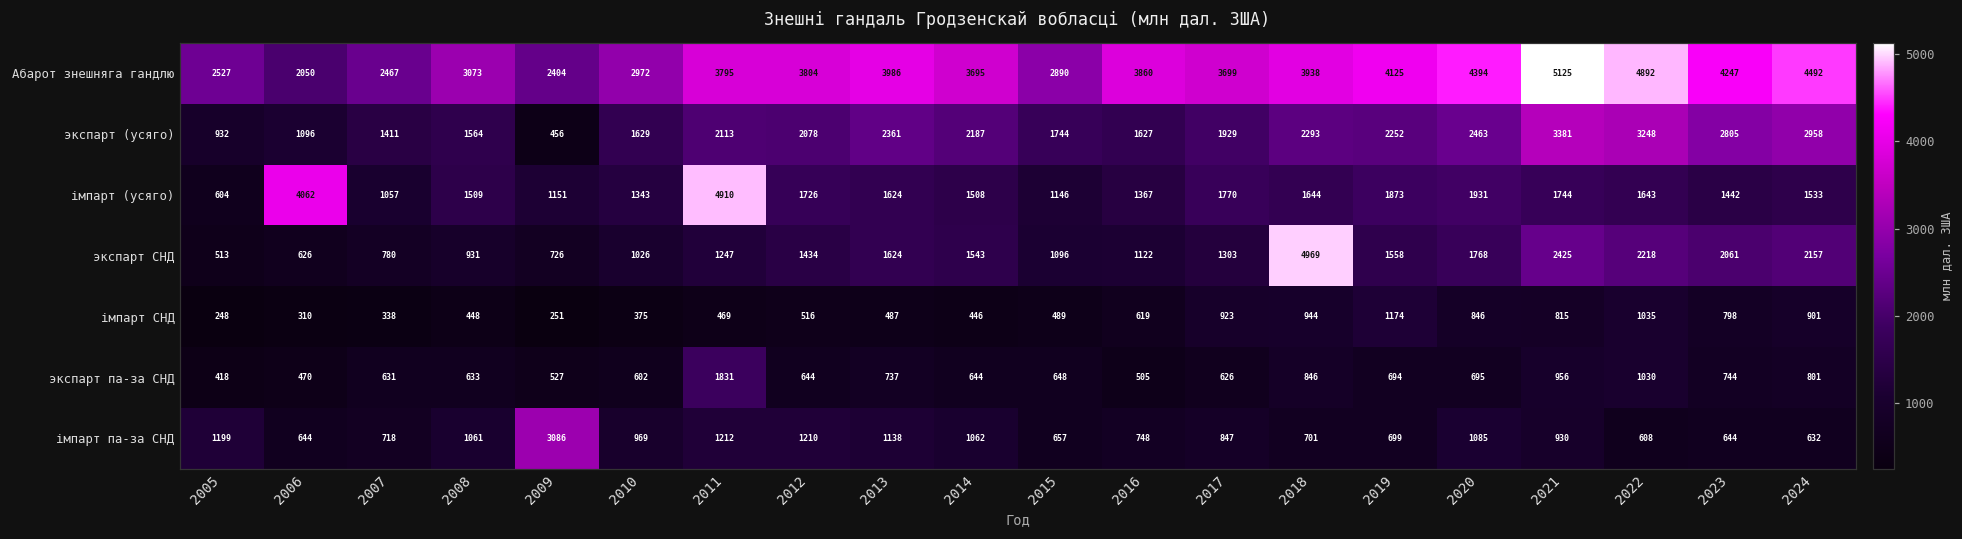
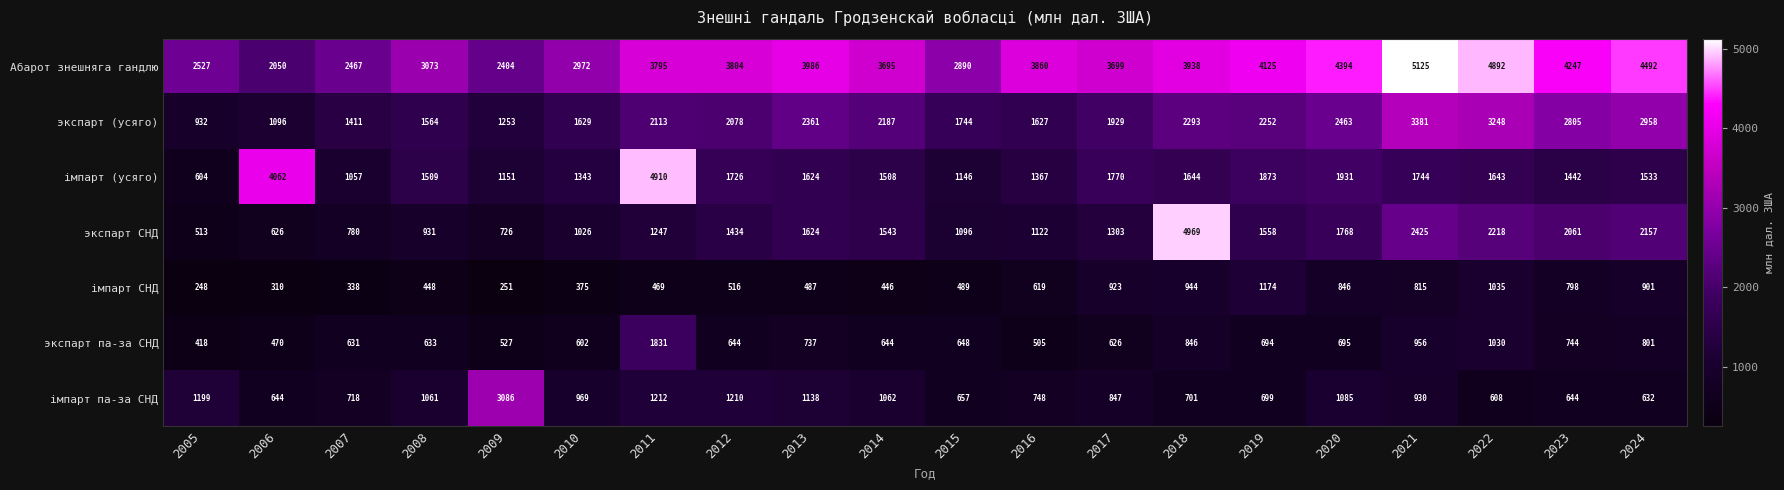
экспарт (усяго), 2009: 456 -> 1253
